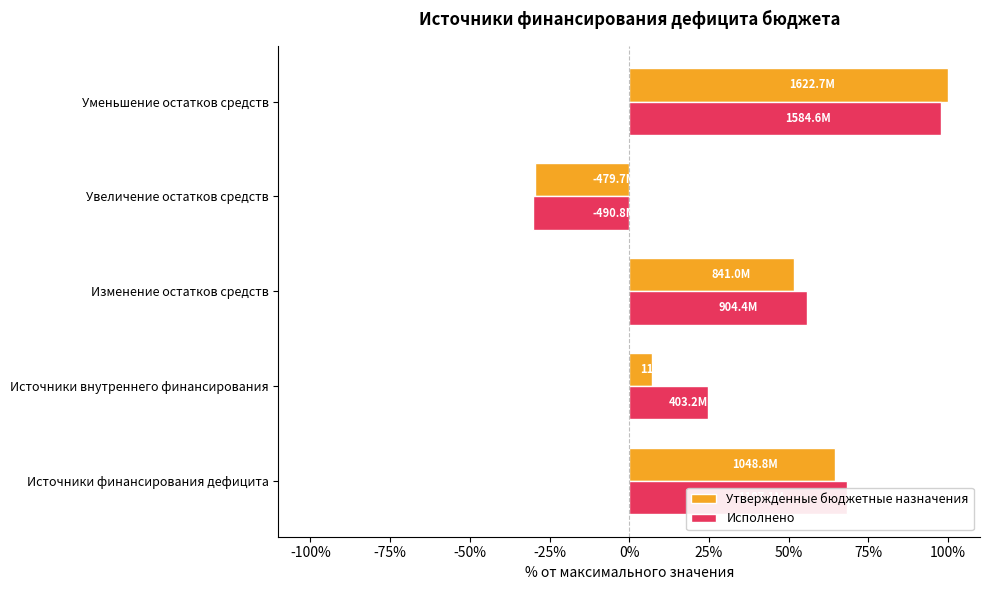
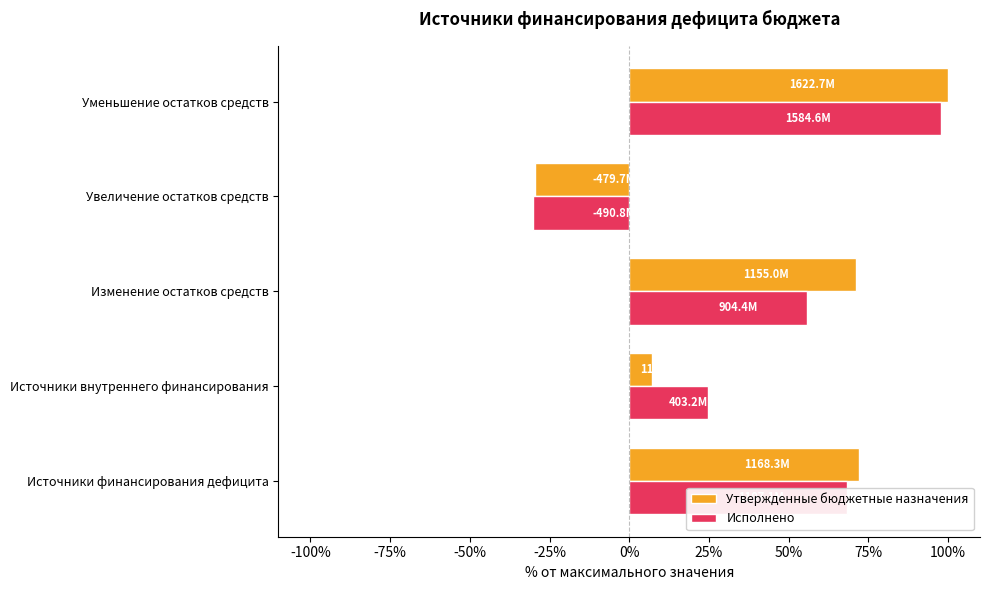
Утвержденные бюджетные назначения, Изменение остатков средств: 841.0M -> 1155.0M
Утвержденные бюджетные назначения, Источники финансирования дефицита: 1048.8M -> 1168.3M
